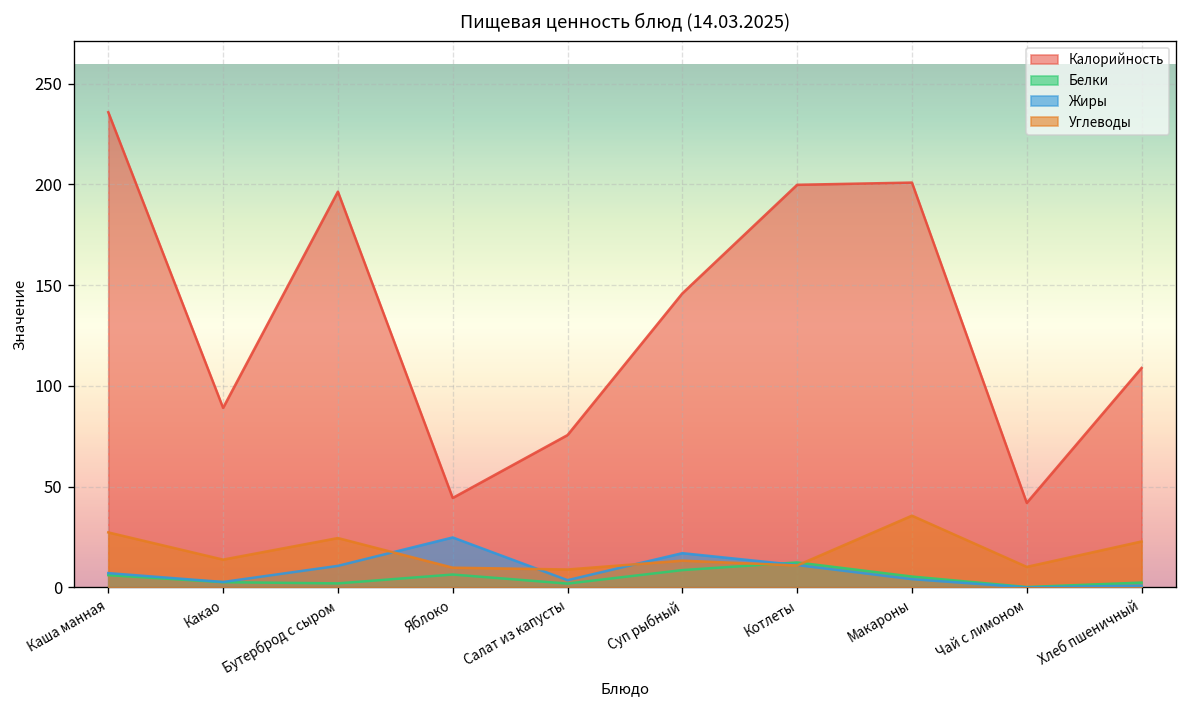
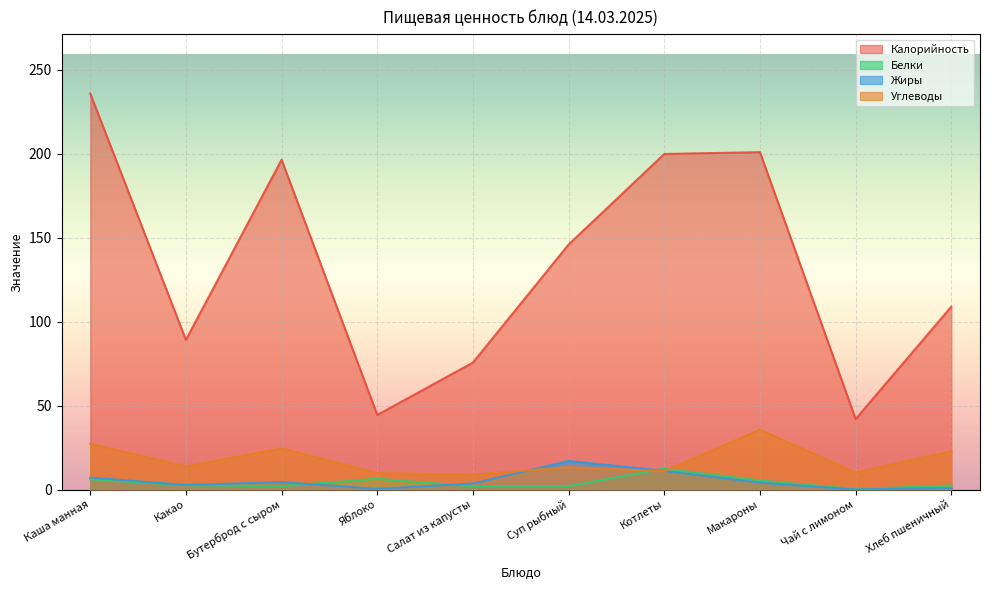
Жиры, Бутерброд с сыром: 11 -> 4
Жиры, Яблоко: 25 -> 0
Белки, Суп рыбный: 9 -> 2
